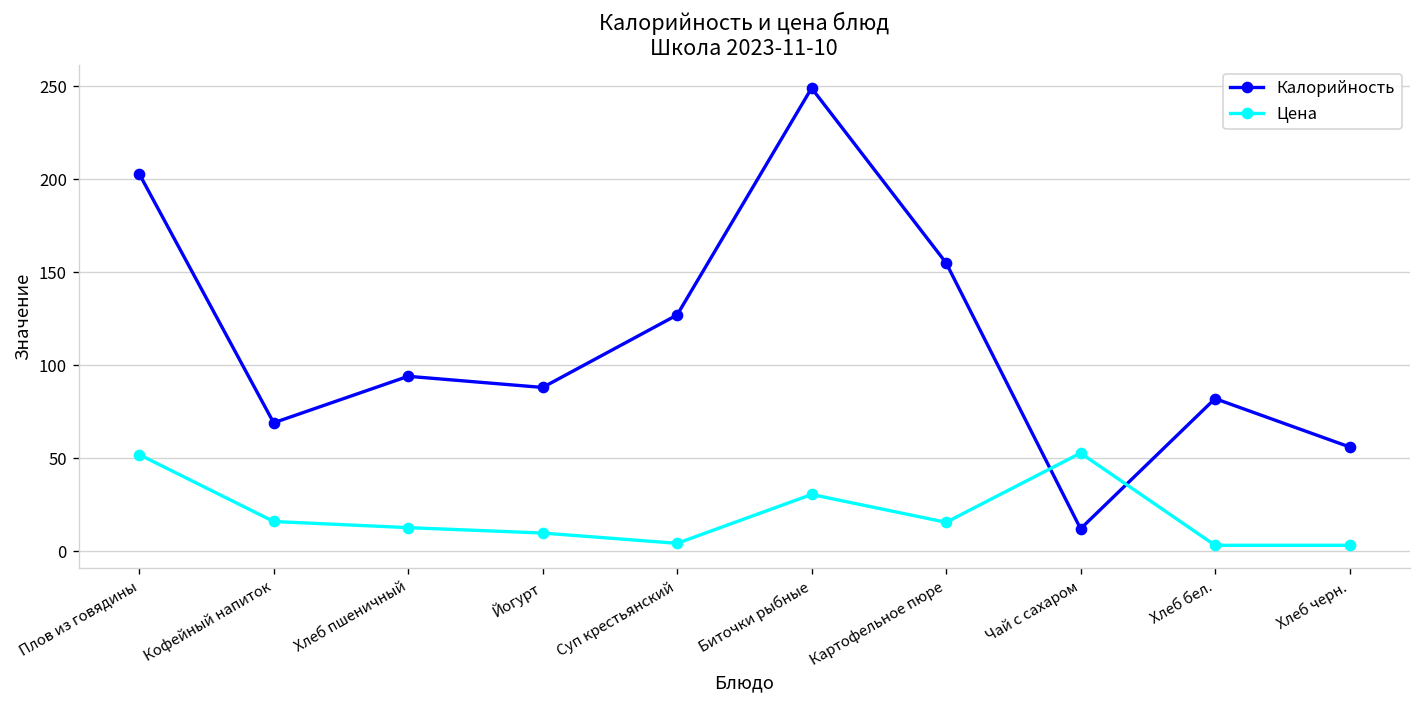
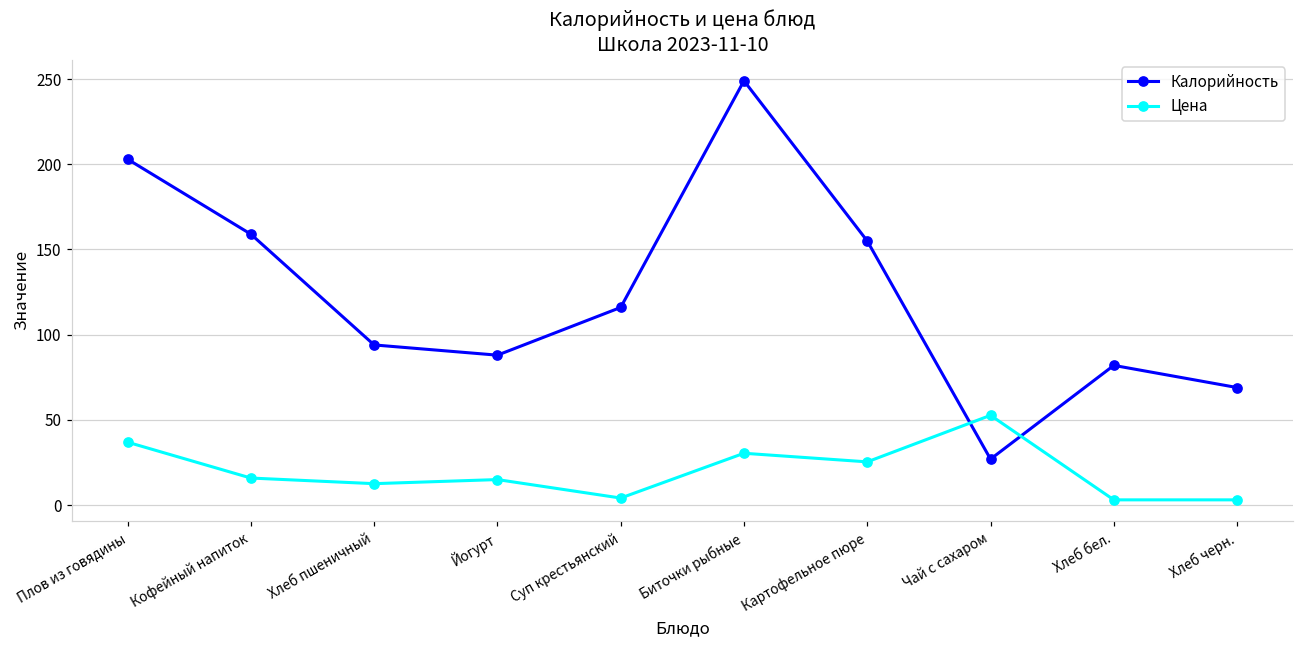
Цена, Плов из говядины: 52 -> 37
Калорийность, Кофейный напиток: 69 -> 159
Цена, Йогурт: 10 -> 15
Калорийность, Суп крестьянский: 127 -> 116
Цена, Картофельное пюре: 15 -> 25
Калорийность, Чай с сахаром: 12 -> 27
Калорийность, Хлеб черн.: 56 -> 69
